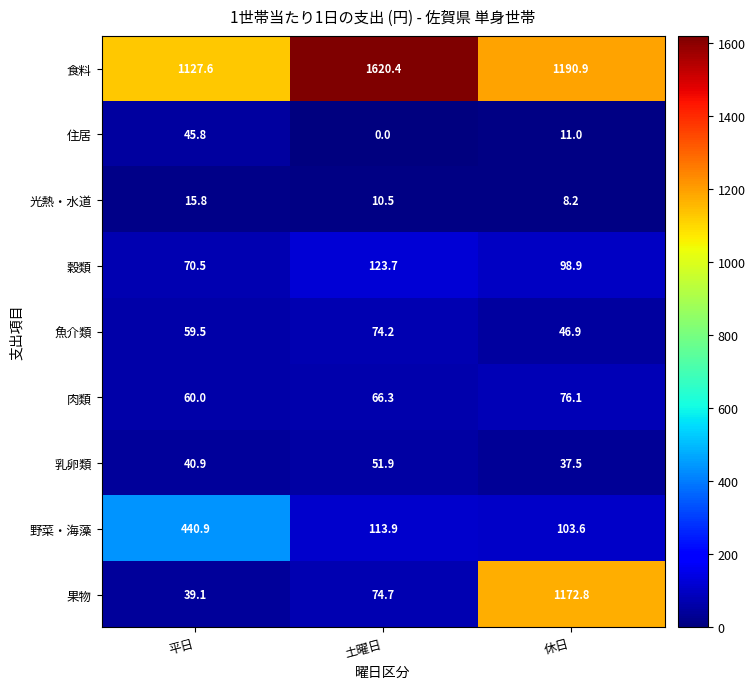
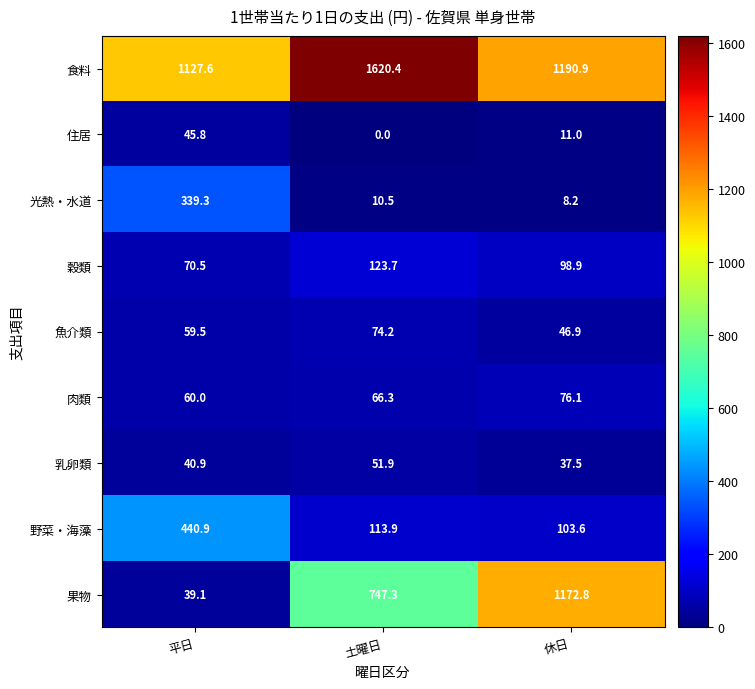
光熱・水道, 平日: 15.8 -> 339.3
果物, 土曜日: 74.7 -> 747.3
